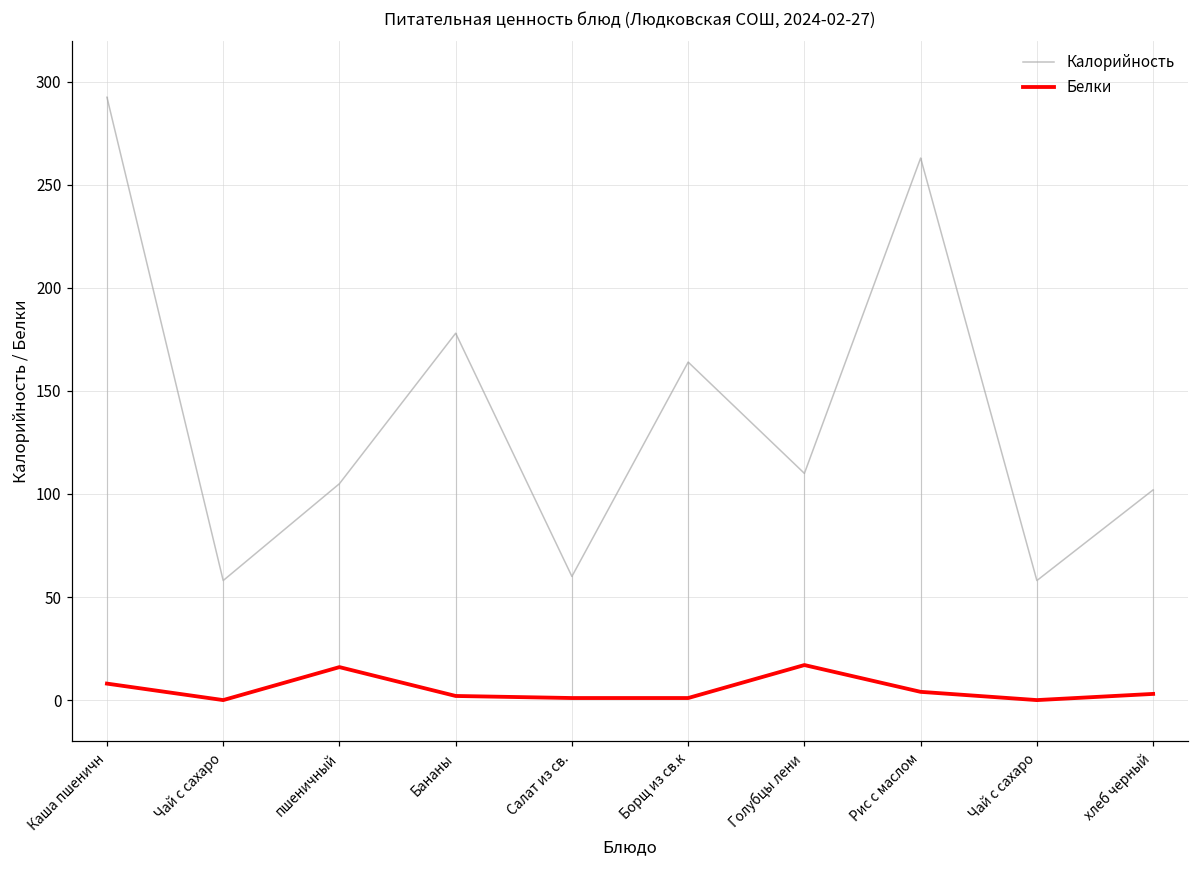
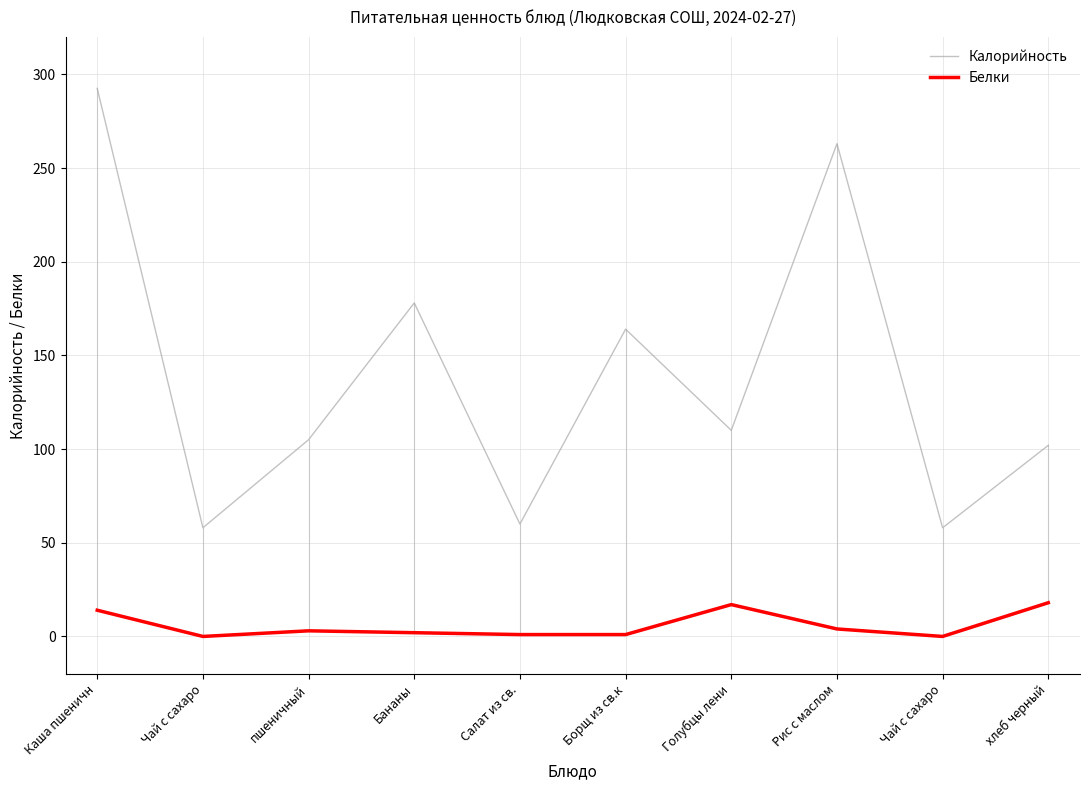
Белки, Каша пшеничн: 8 -> 14
Белки, пшеничный: 16 -> 3
Белки, хлеб черный: 3 -> 18
